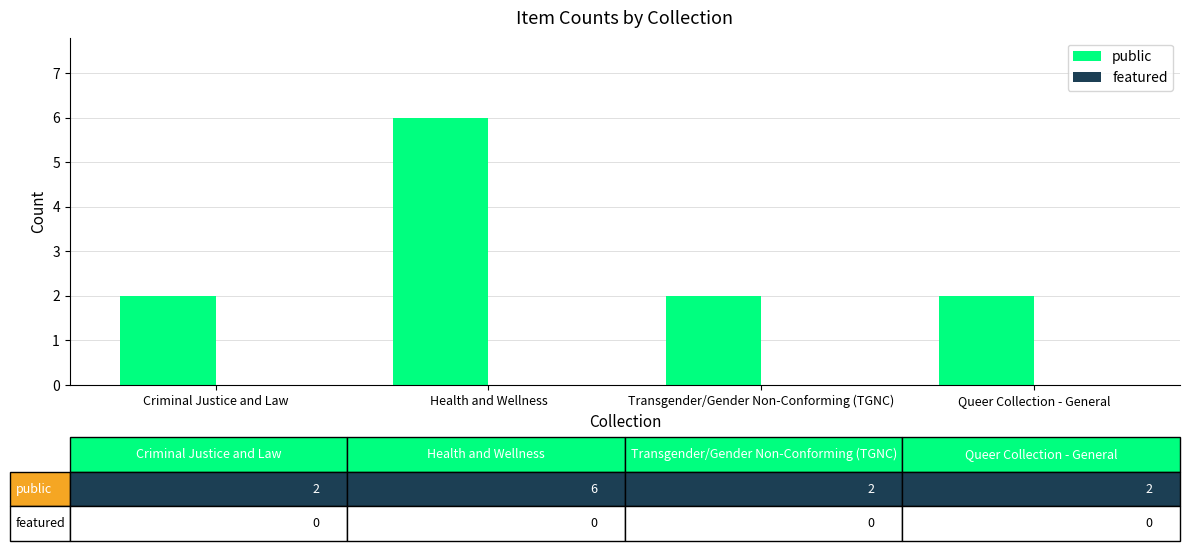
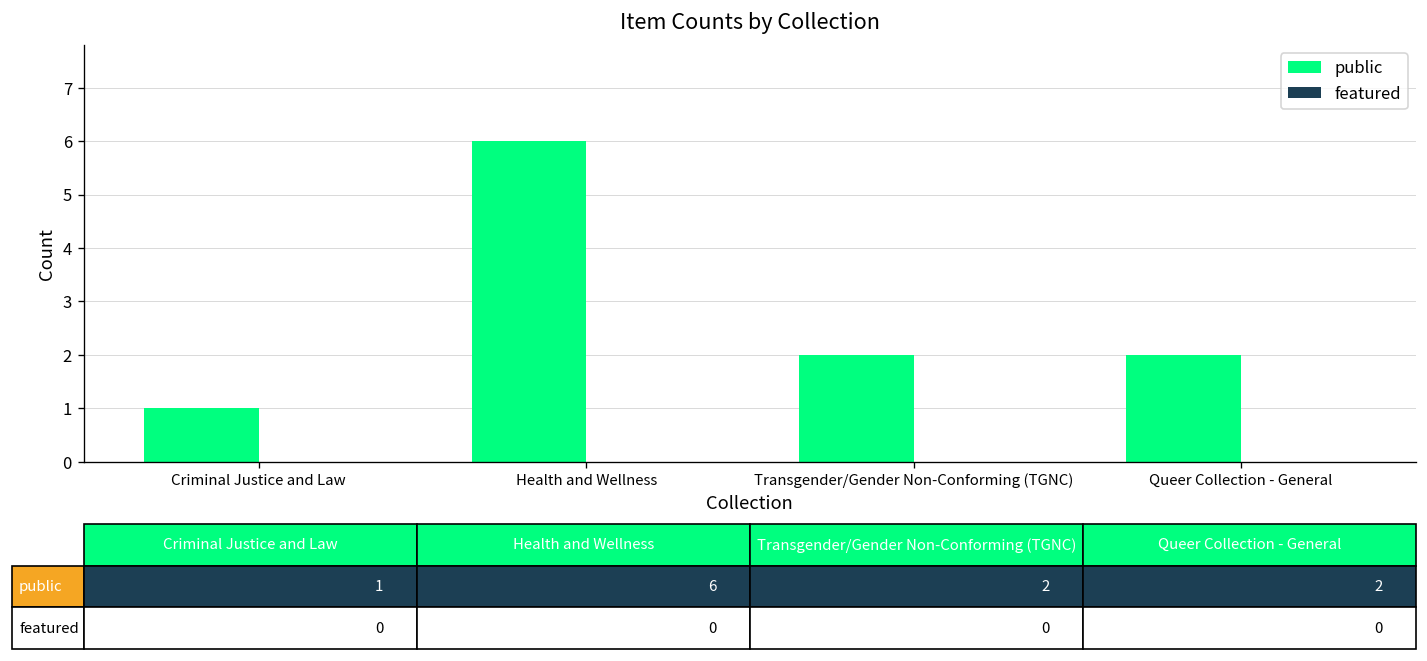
public, Criminal Justice and Law: 2 -> 1
